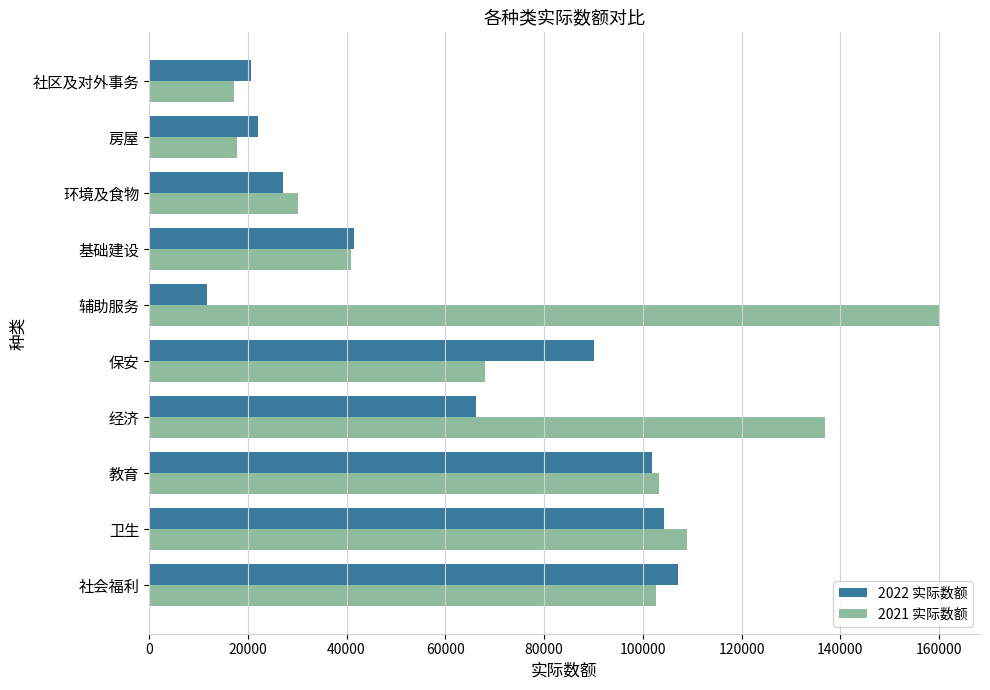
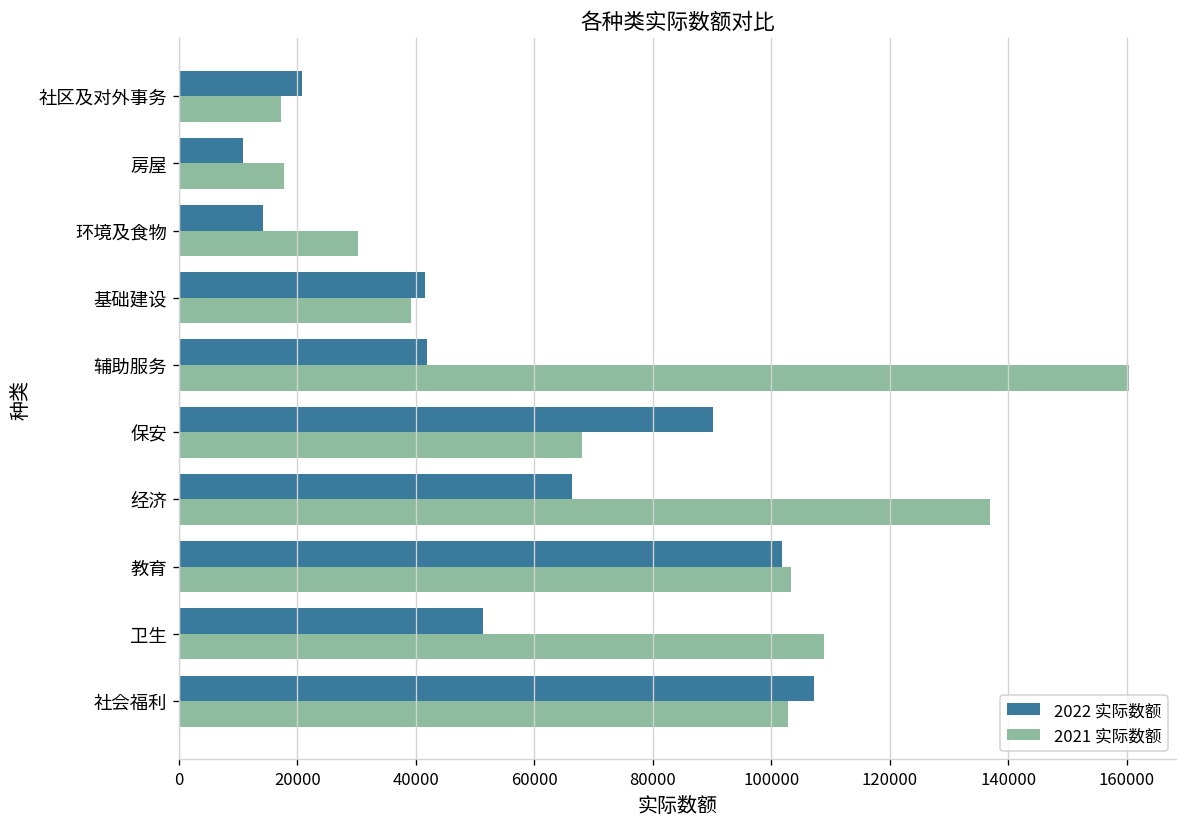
2022 实际数额, 房屋: 22000 -> 11000
2022 实际数额, 环境及食物: 27000 -> 14000
2021 实际数额, 基础建设: 41000 -> 39000
2022 实际数额, 辅助服务: 12000 -> 42000
2022 实际数额, 卫生: 104000 -> 51000
